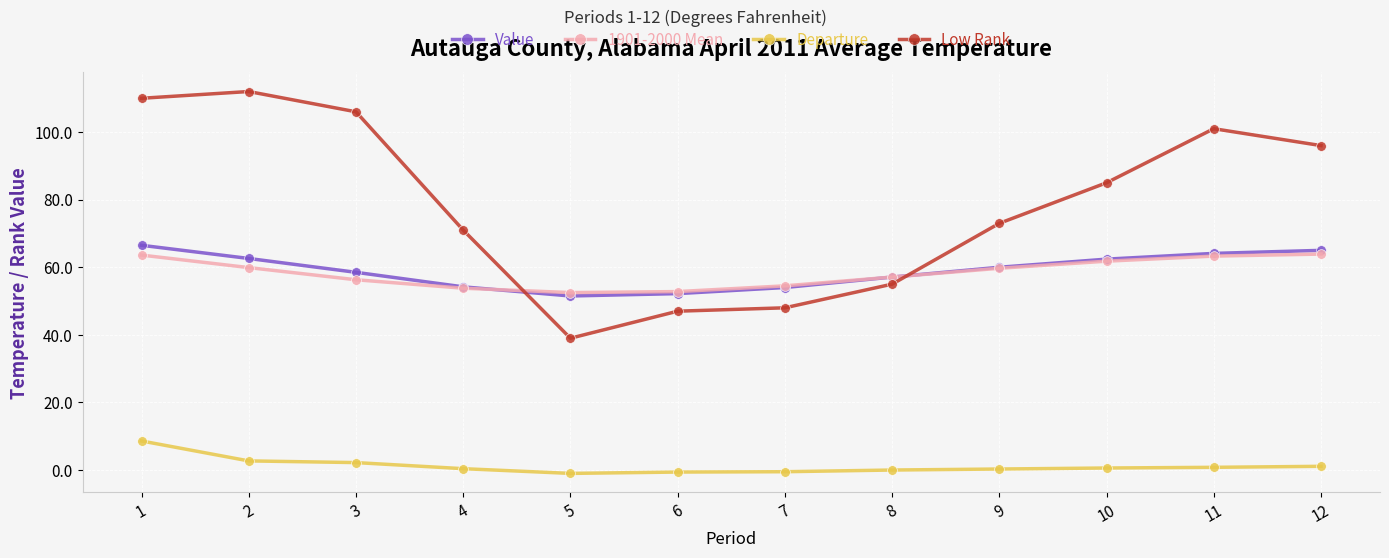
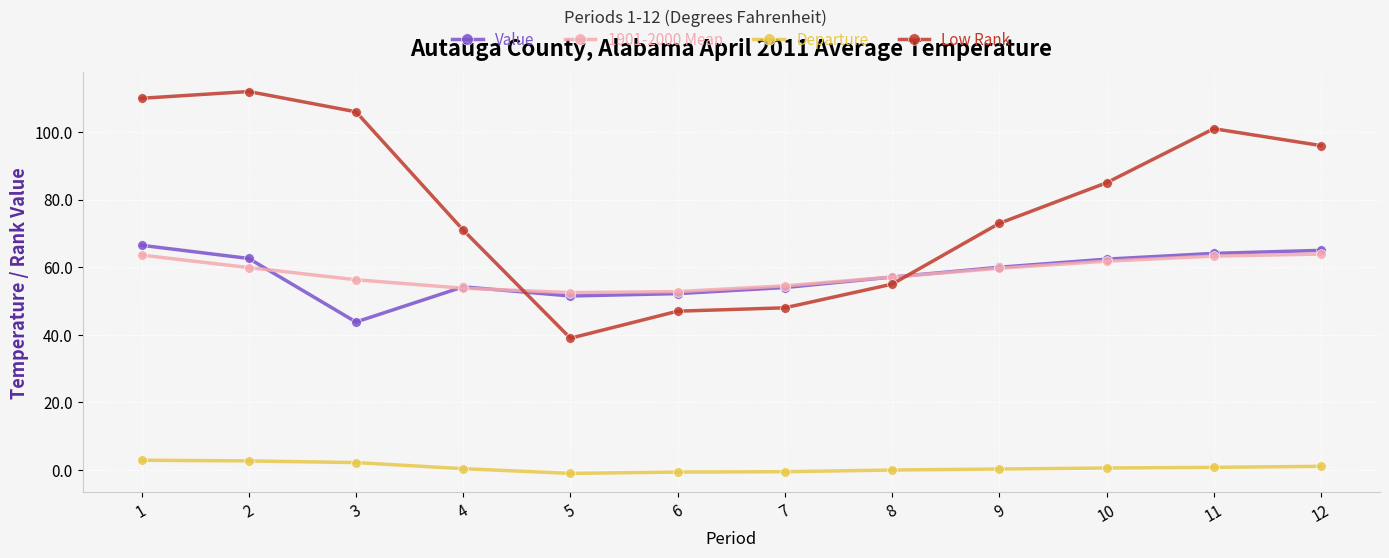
Departure, 1: 9 -> 3
Value, 3: 59 -> 44
